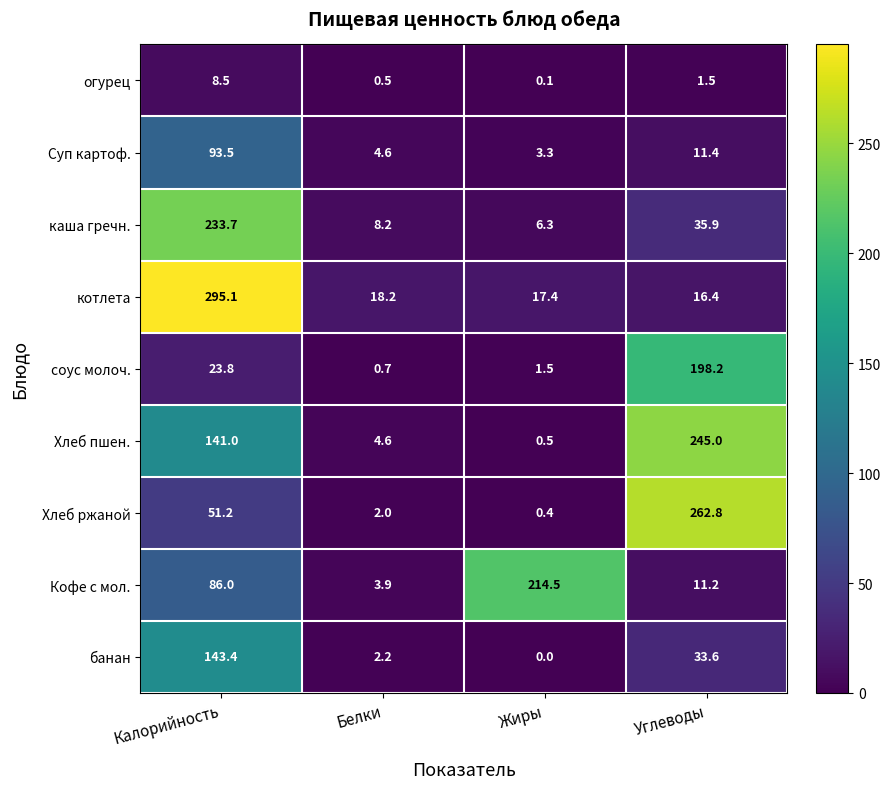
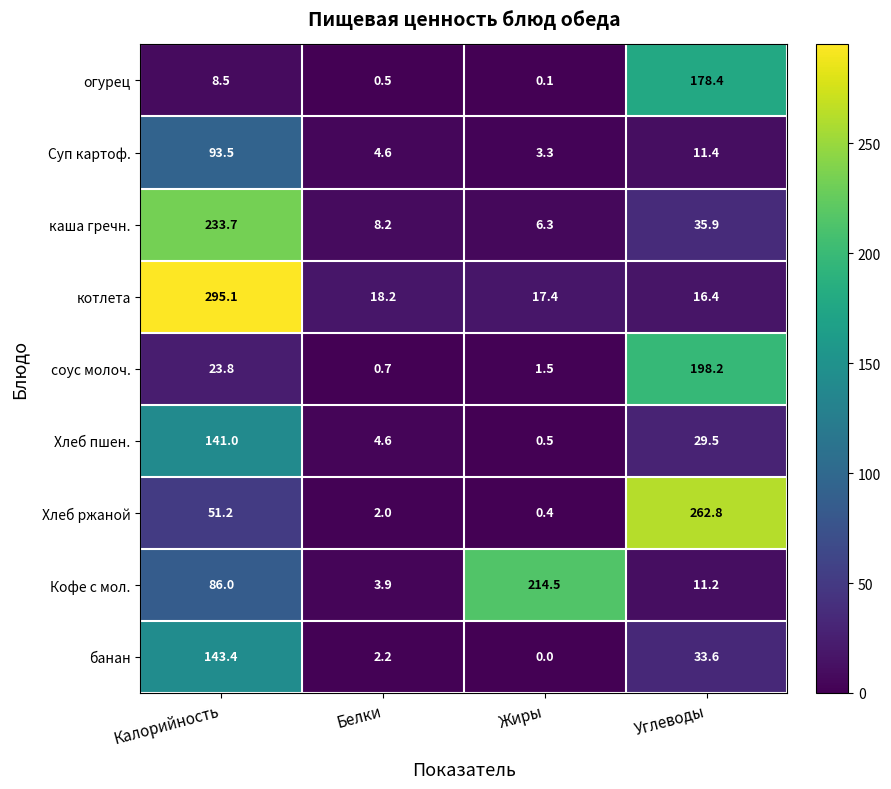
огурец, Углеводы: 1.5 -> 178.4
Хлеб пшен., Углеводы: 245.0 -> 29.5
